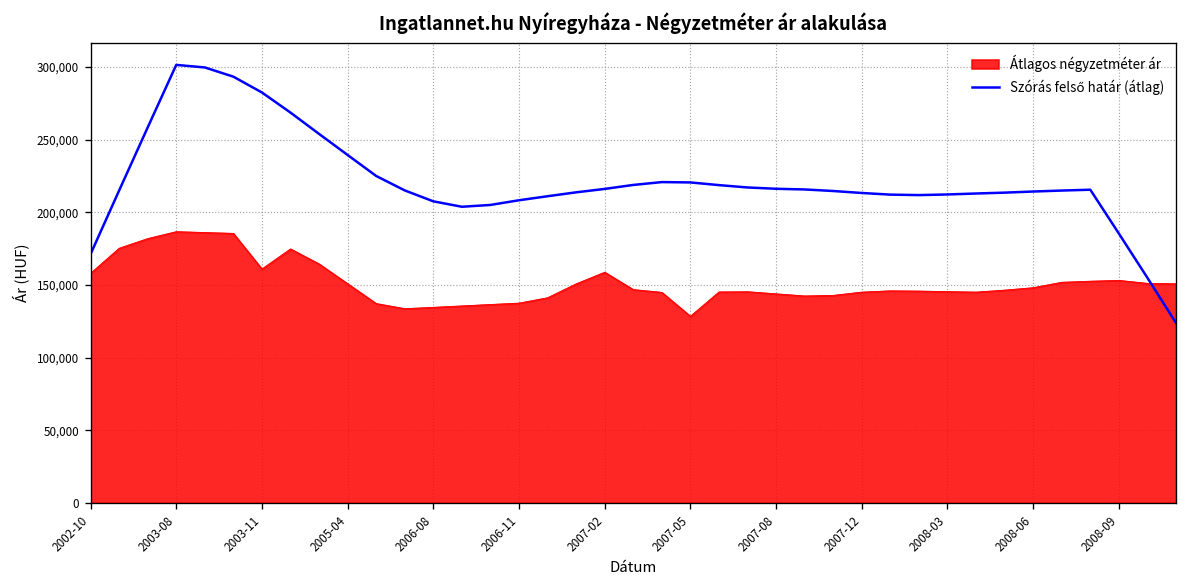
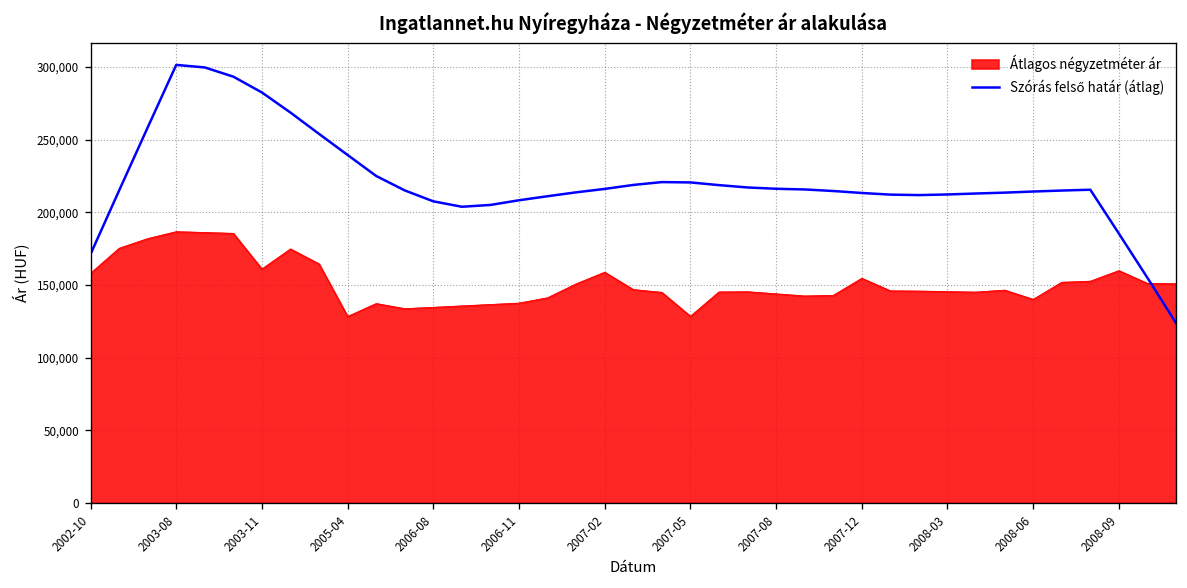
Átlagos négyzetméter ár, 2005-04: 151,000 -> 128,000
Átlagos négyzetméter ár, 2007-12: 145,000 -> 155,000
Átlagos négyzetméter ár, 2008-06: 148,000 -> 140,000
Átlagos négyzetméter ár, 2008-09: 153,000 -> 160,000
